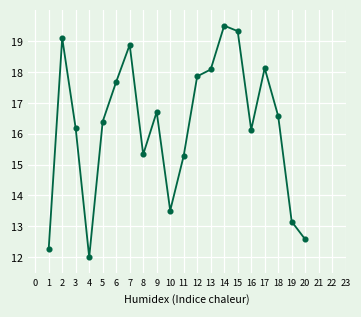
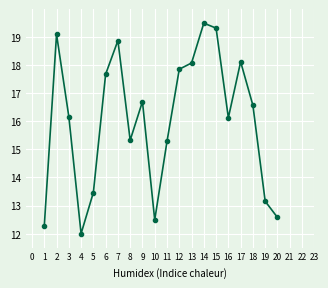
5: 16.4 -> 13.5
10: 13.5 -> 12.5
